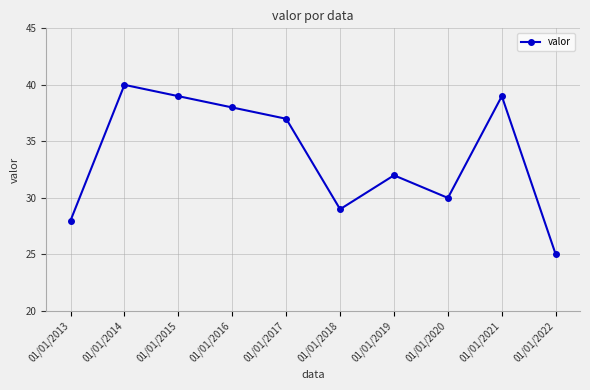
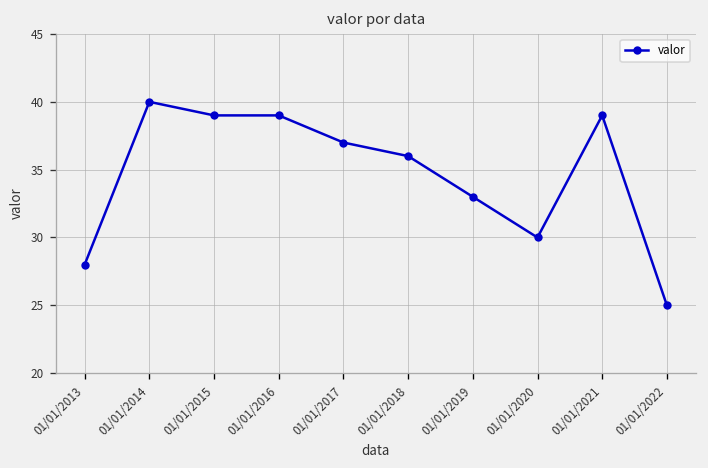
01/01/2016: 38 -> 39
01/01/2018: 29 -> 36
01/01/2019: 32 -> 33
